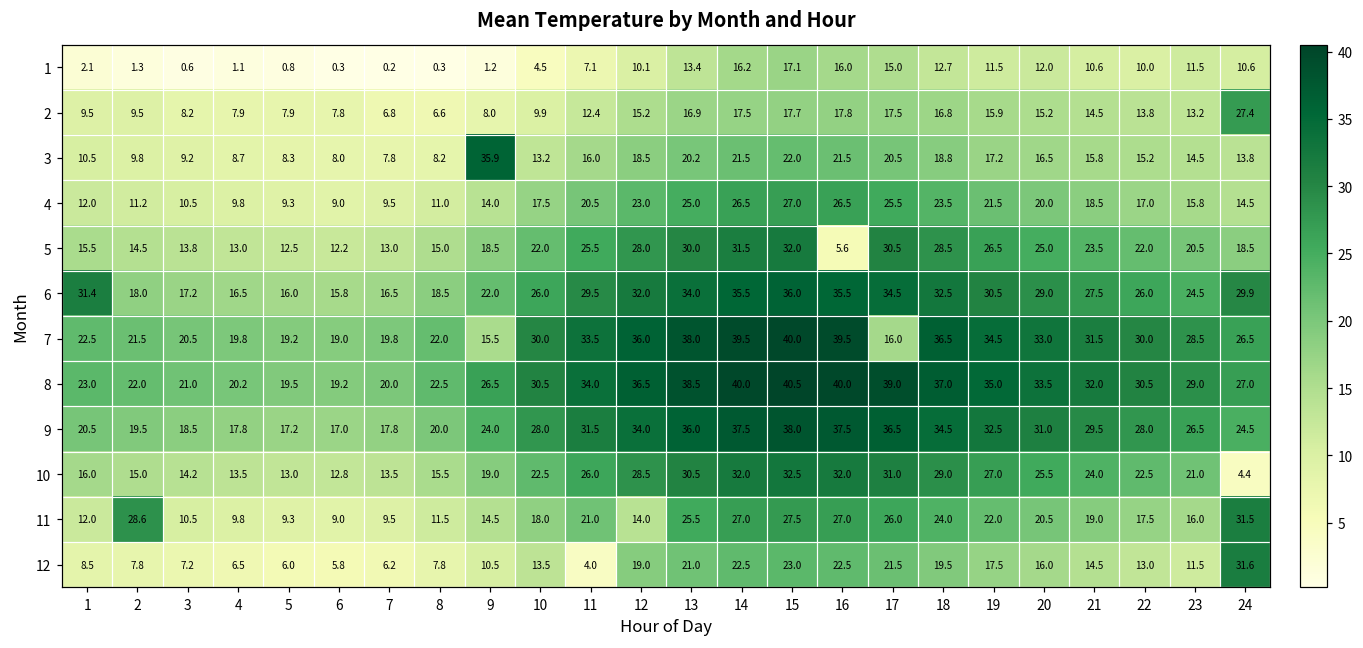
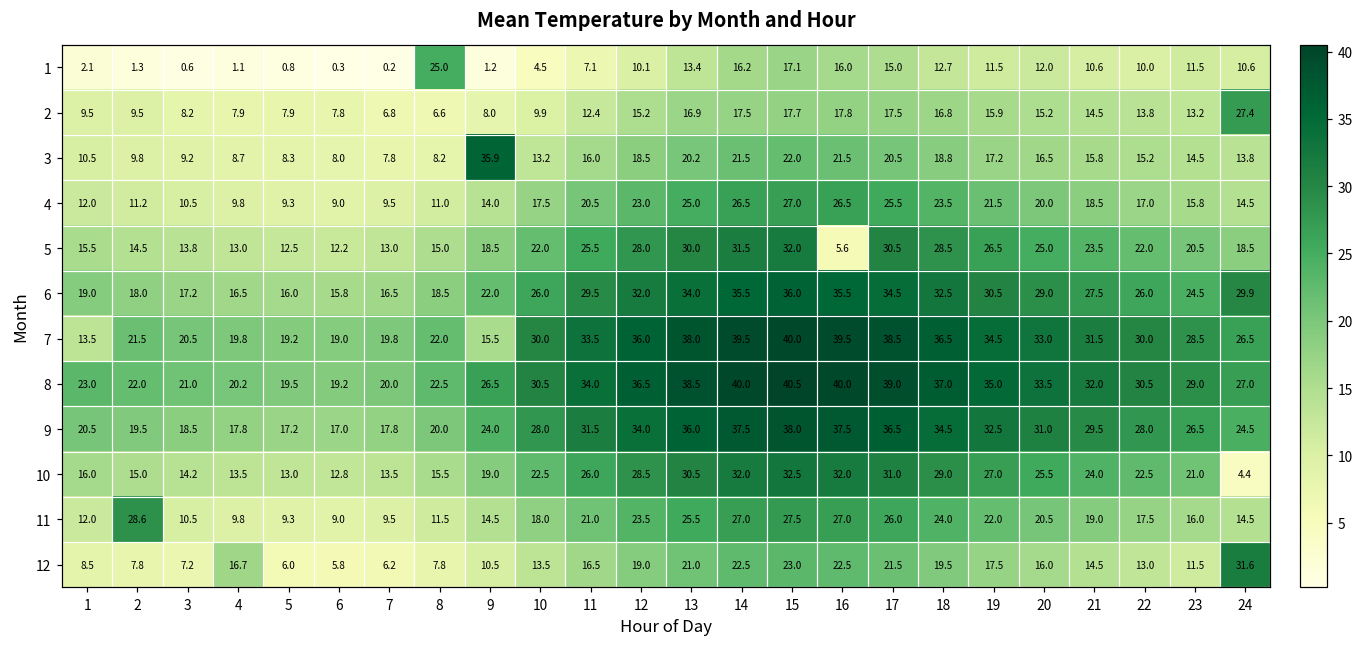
1, 8: 0.3 -> 25.0
6, 1: 31.4 -> 19.0
7, 1: 22.5 -> 13.5
7, 17: 16.0 -> 38.5
11, 12: 14.0 -> 23.5
11, 24: 31.5 -> 14.5
12, 4: 6.5 -> 16.7
12, 11: 4.0 -> 16.5
